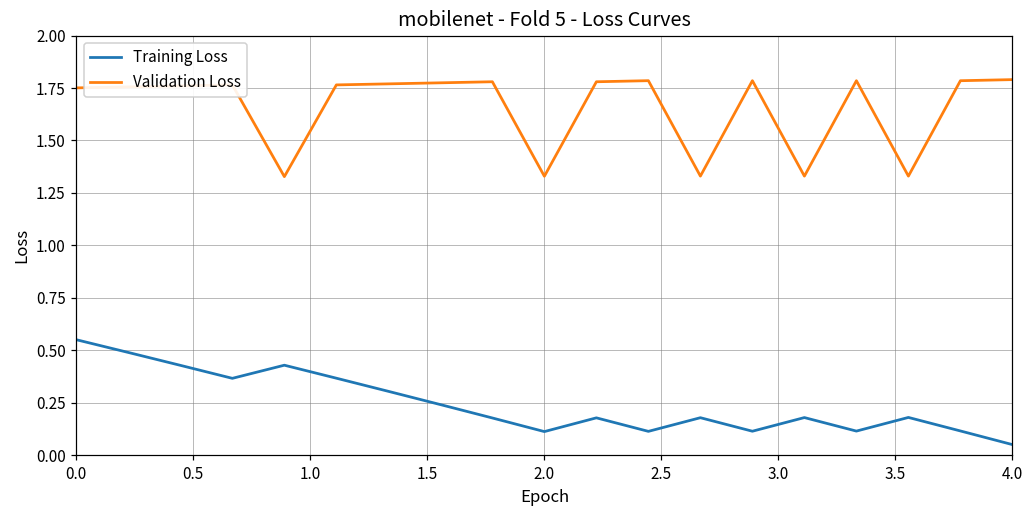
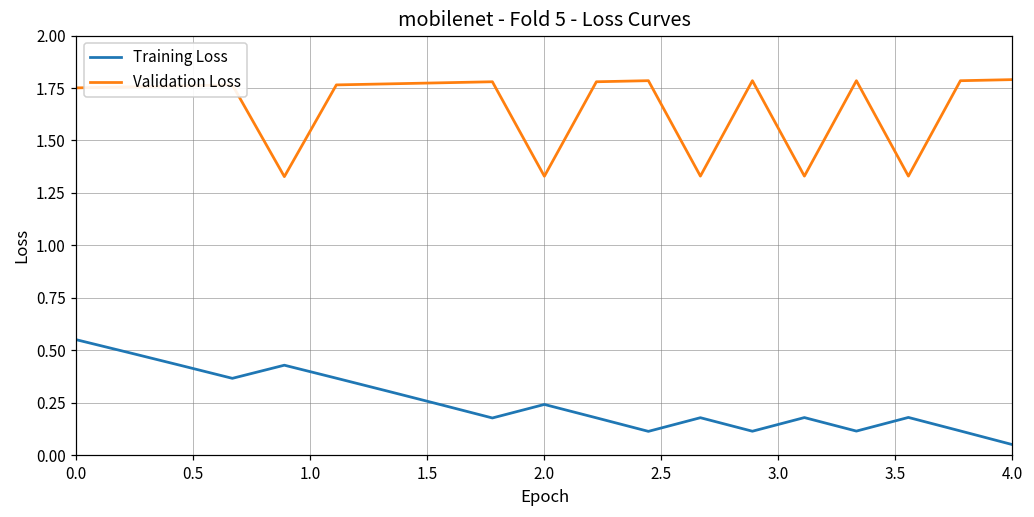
Training Loss, 2.0: 0.11 -> 0.24
